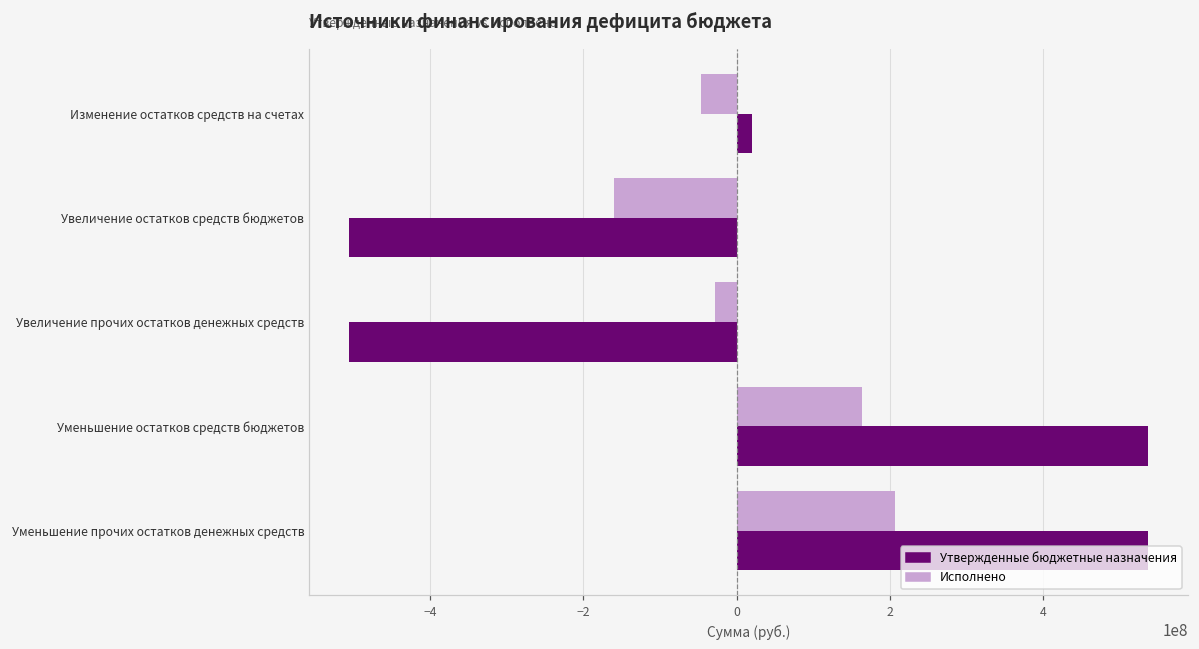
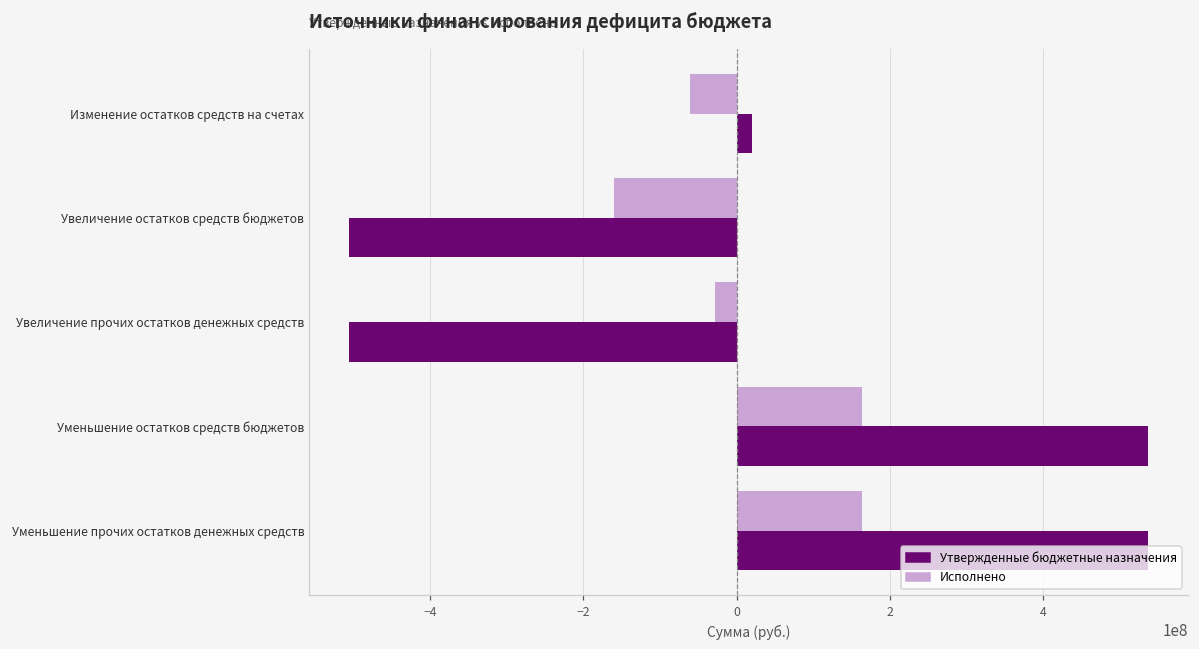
Исполнено, Изменение остатков средств на счетах: -50000000 -> -60000000
Исполнено, Уменьшение прочих остатков денежных средств: 210000000 -> 160000000
